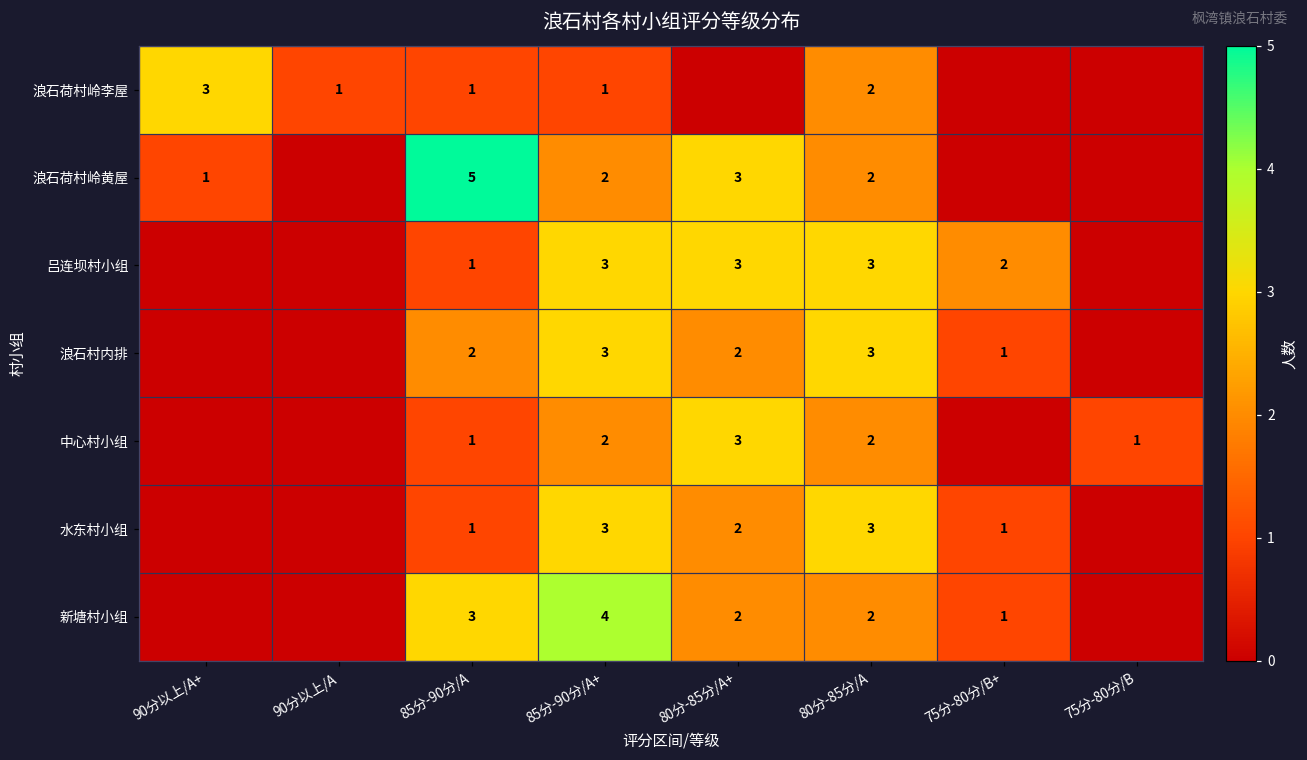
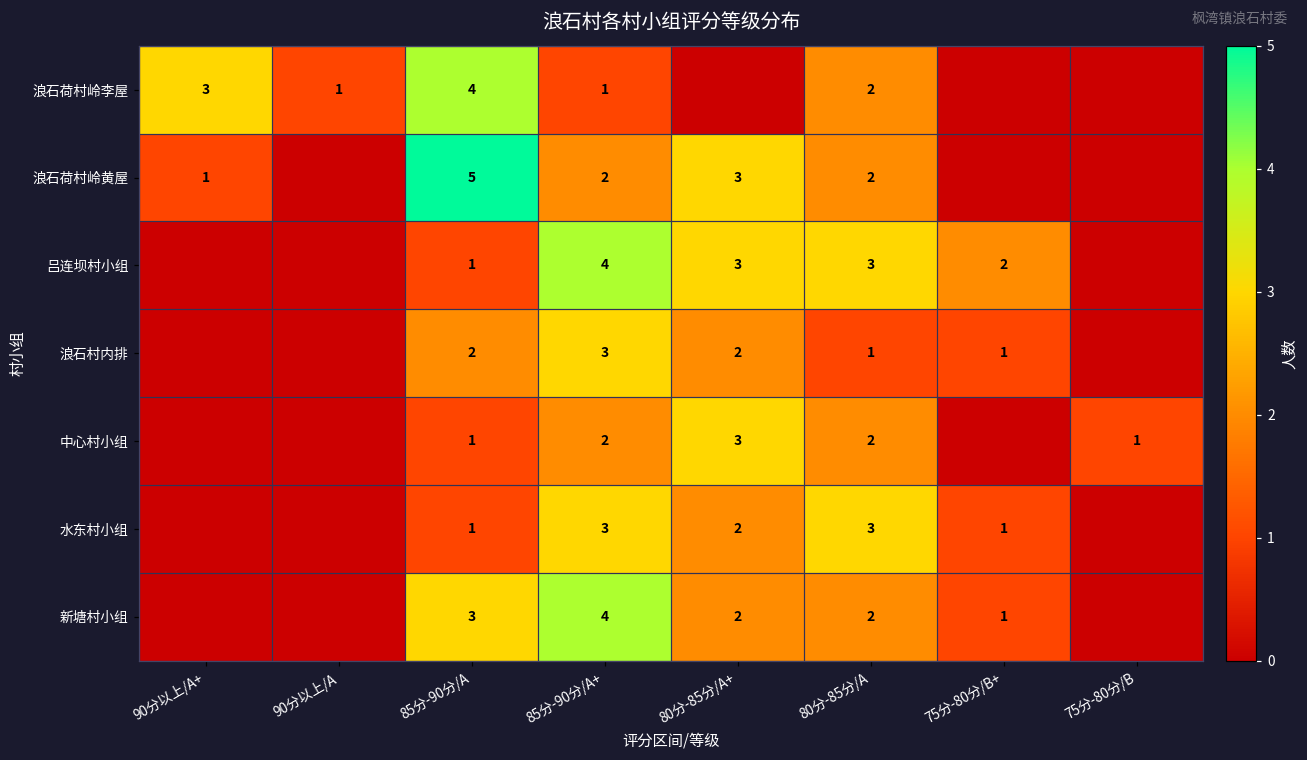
浪石荷村岭李屋, 85分-90分/A: 1 -> 4
吕连坝村小组, 85分-90分/A+: 3 -> 4
浪石村内排, 80分-85分/A: 3 -> 1
